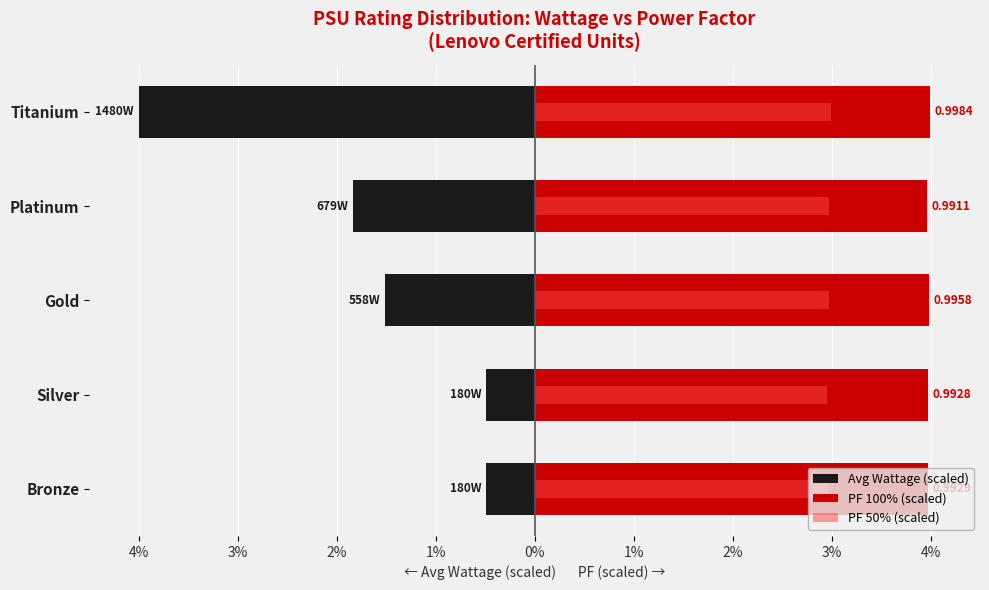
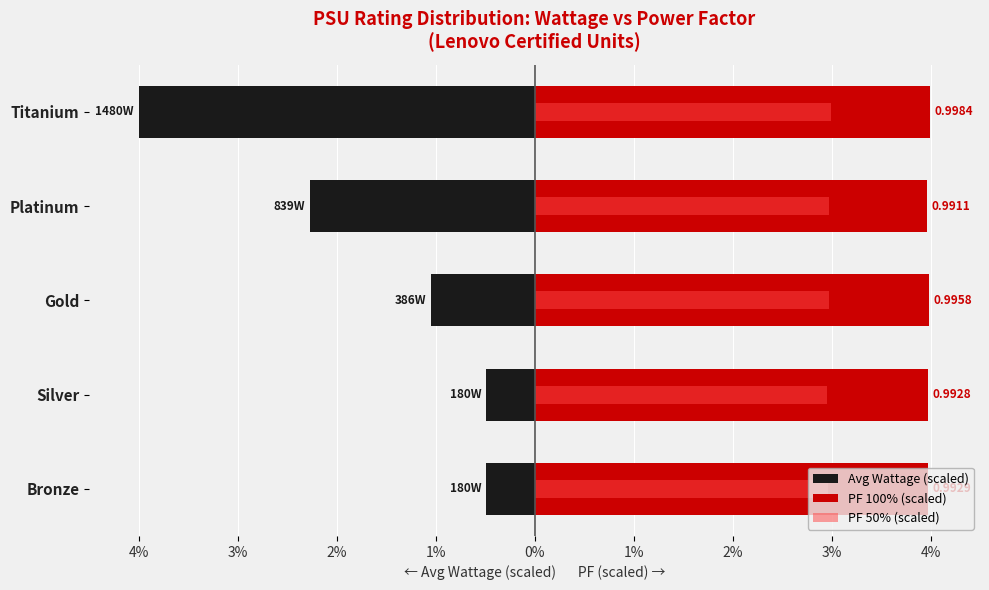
Avg Wattage (scaled), Platinum: 679W -> 839W
Avg Wattage (scaled), Gold: 558W -> 386W
